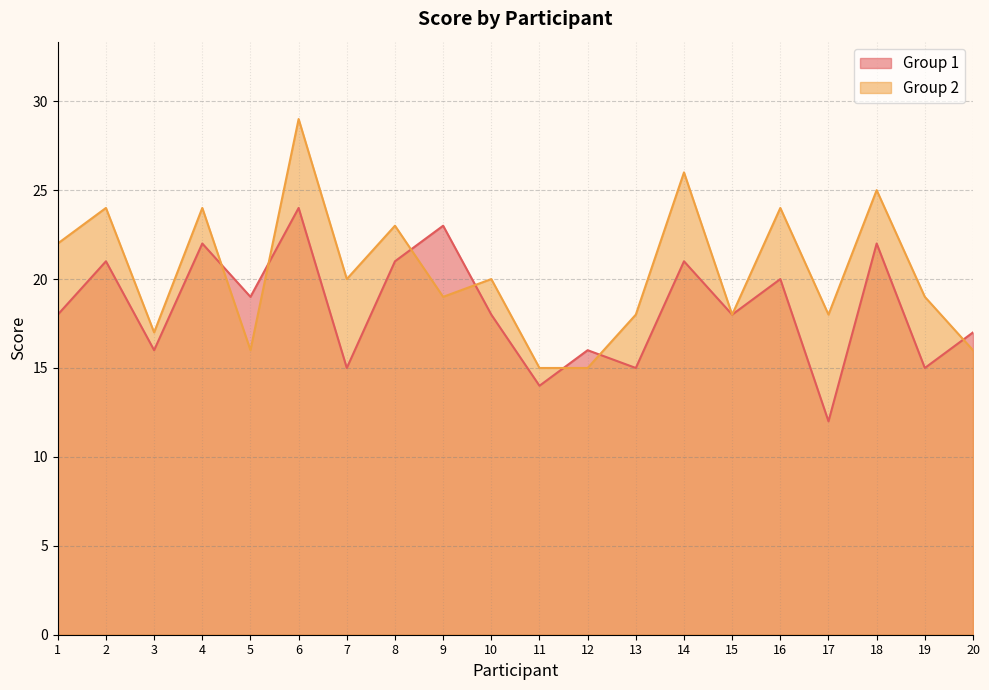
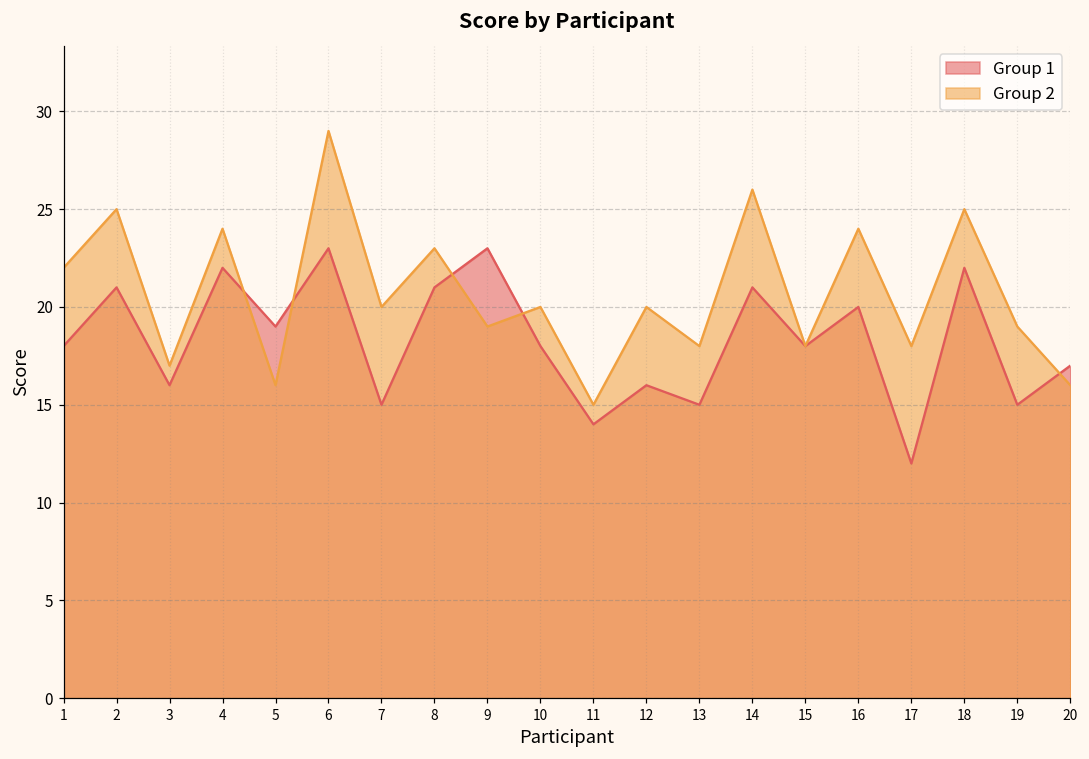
Group 2, 2: 24 -> 25
Group 1, 6: 24 -> 23
Group 2, 12: 15 -> 20
